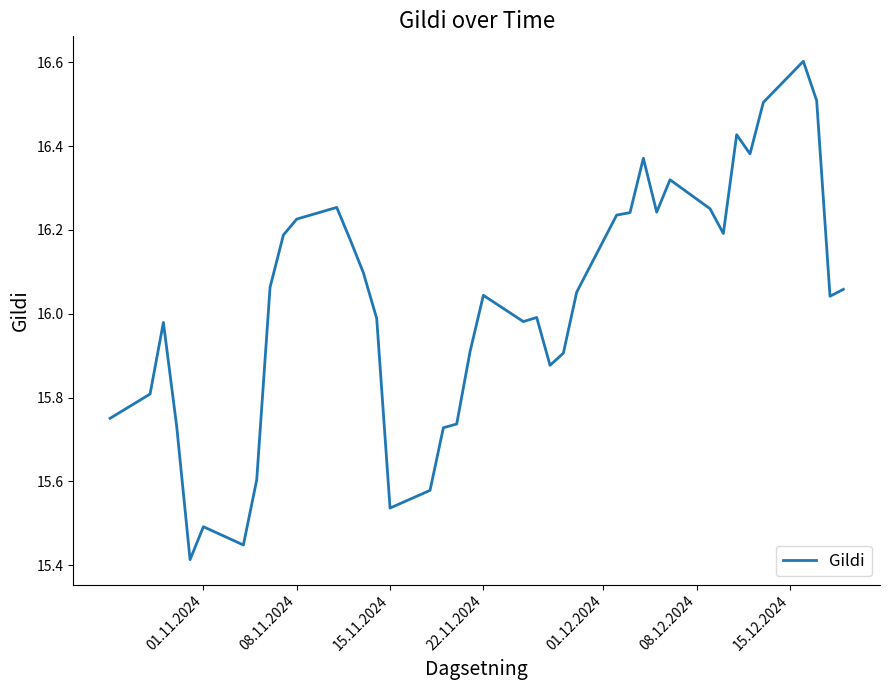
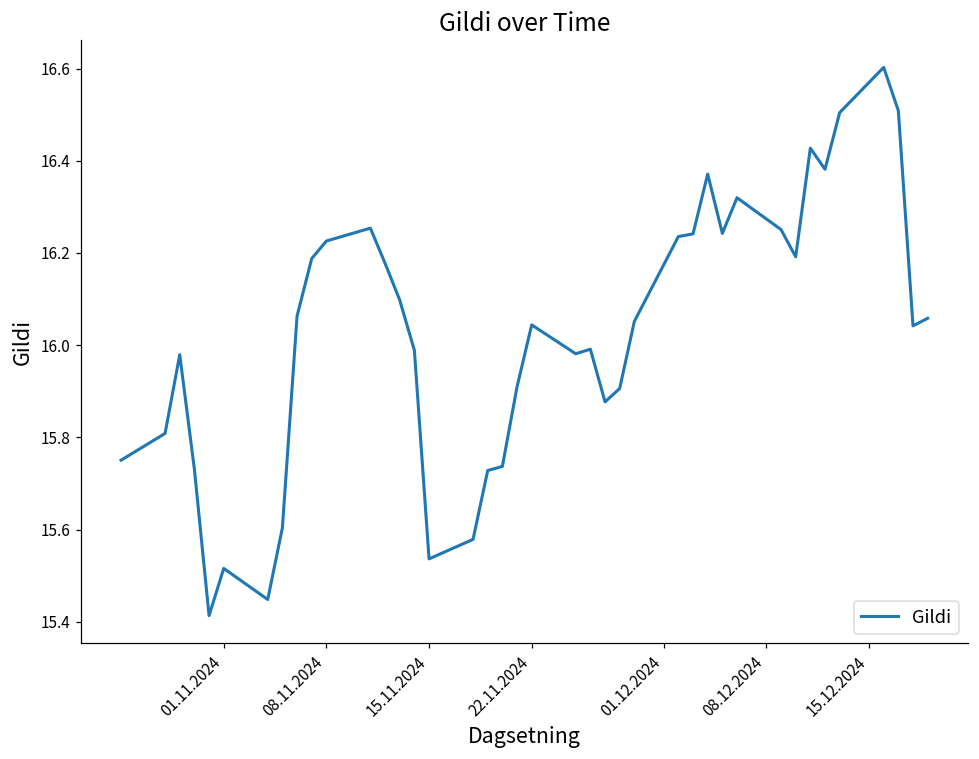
01.11.2024: 15.49 -> 15.52
